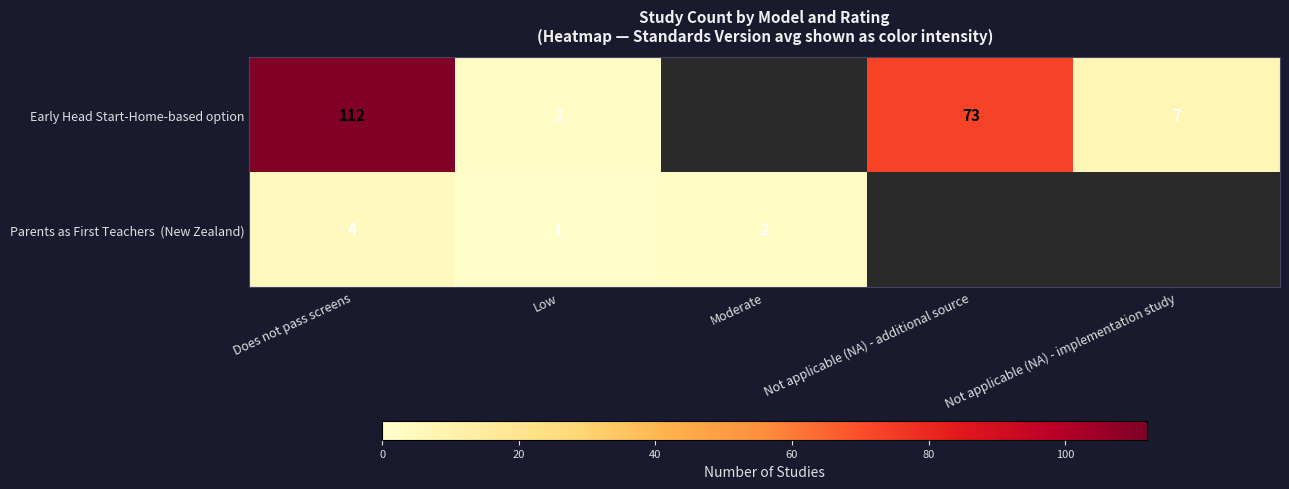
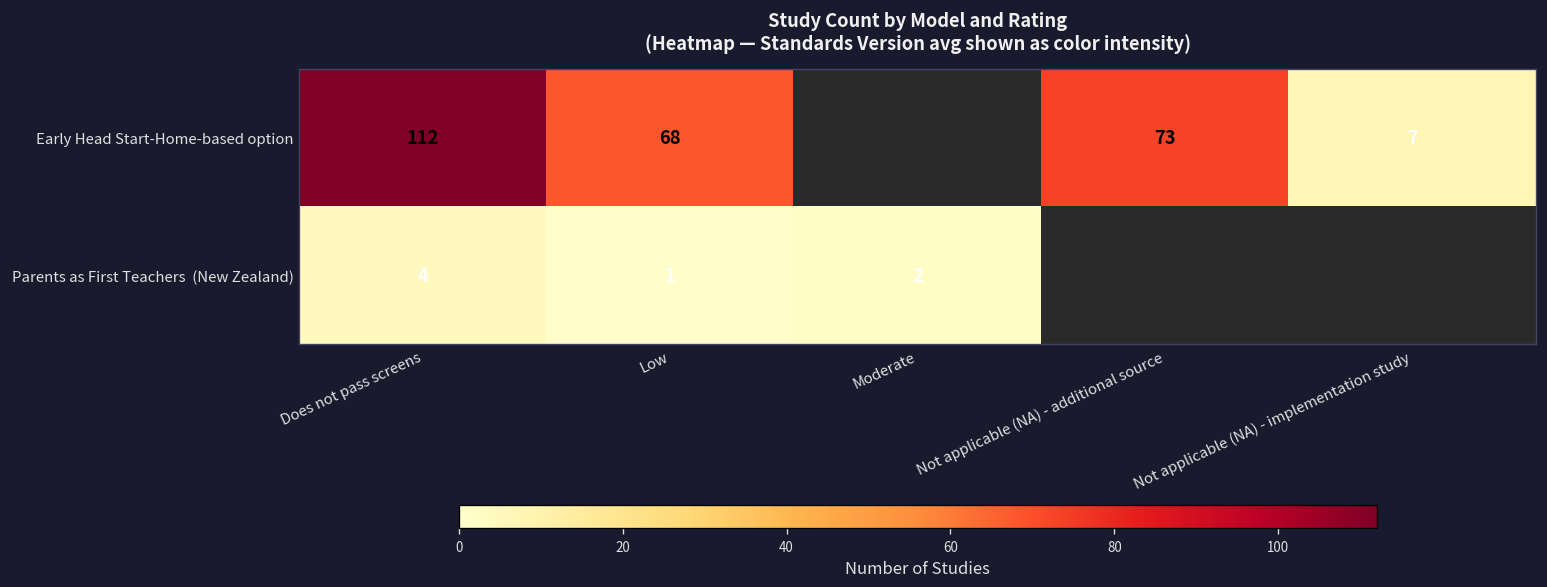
Early Head Start-Home-based option, Low: 2 -> 68
